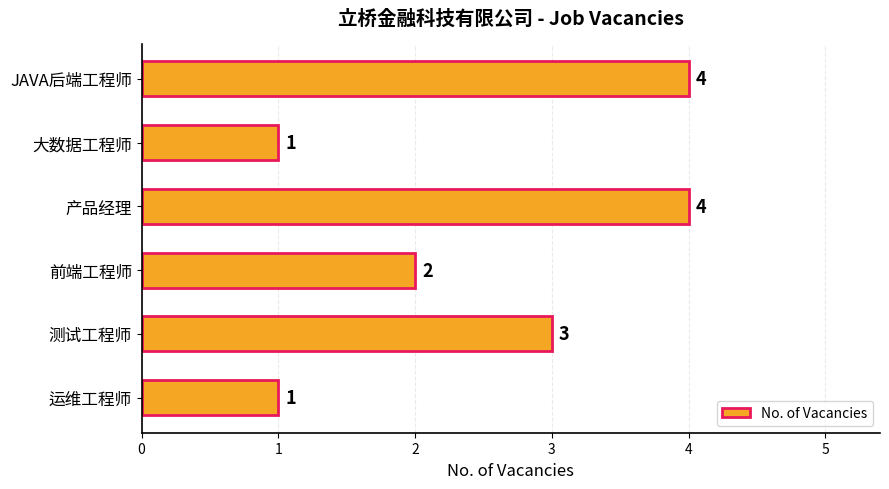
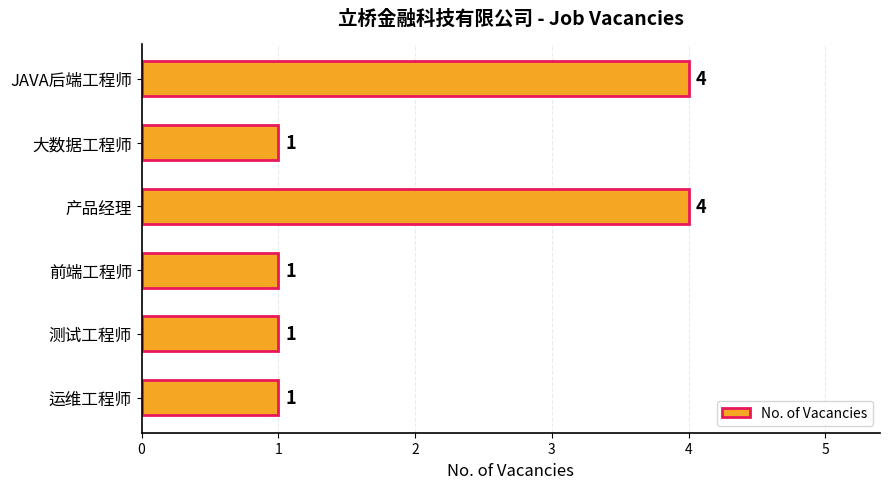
前端工程师: 2 -> 1
测试工程师: 3 -> 1
